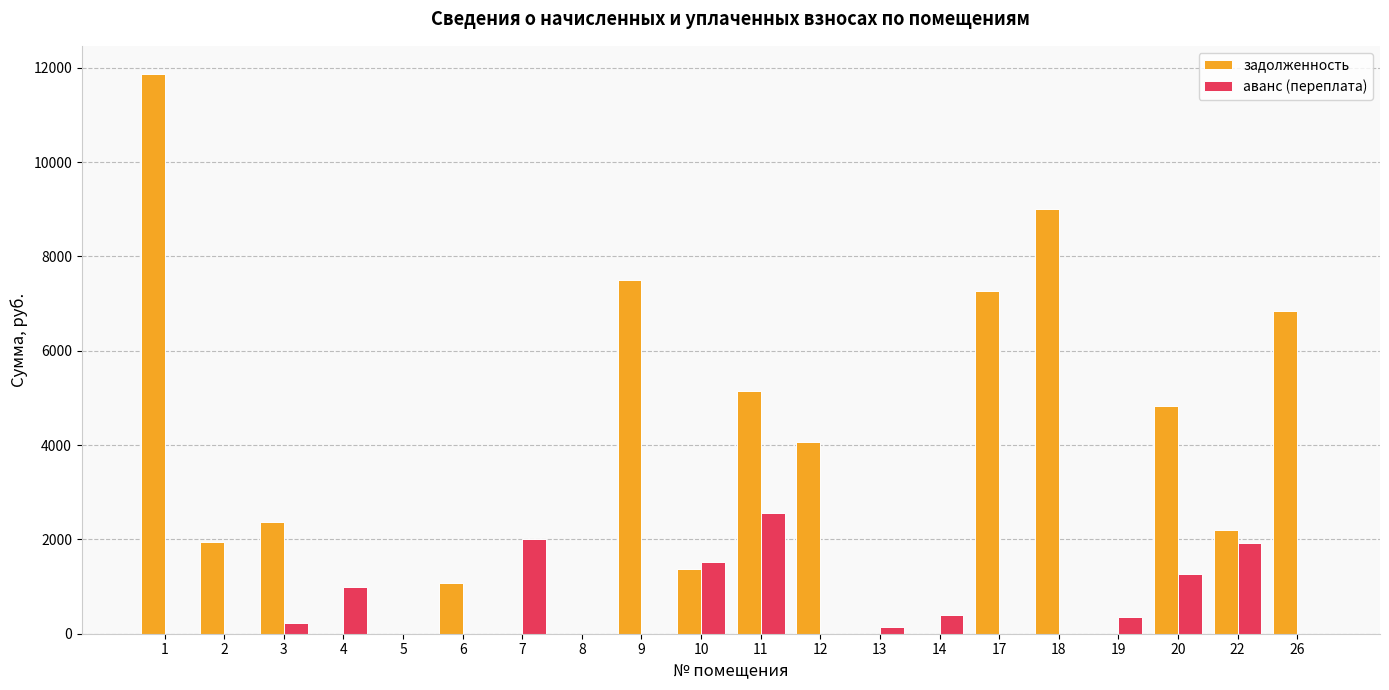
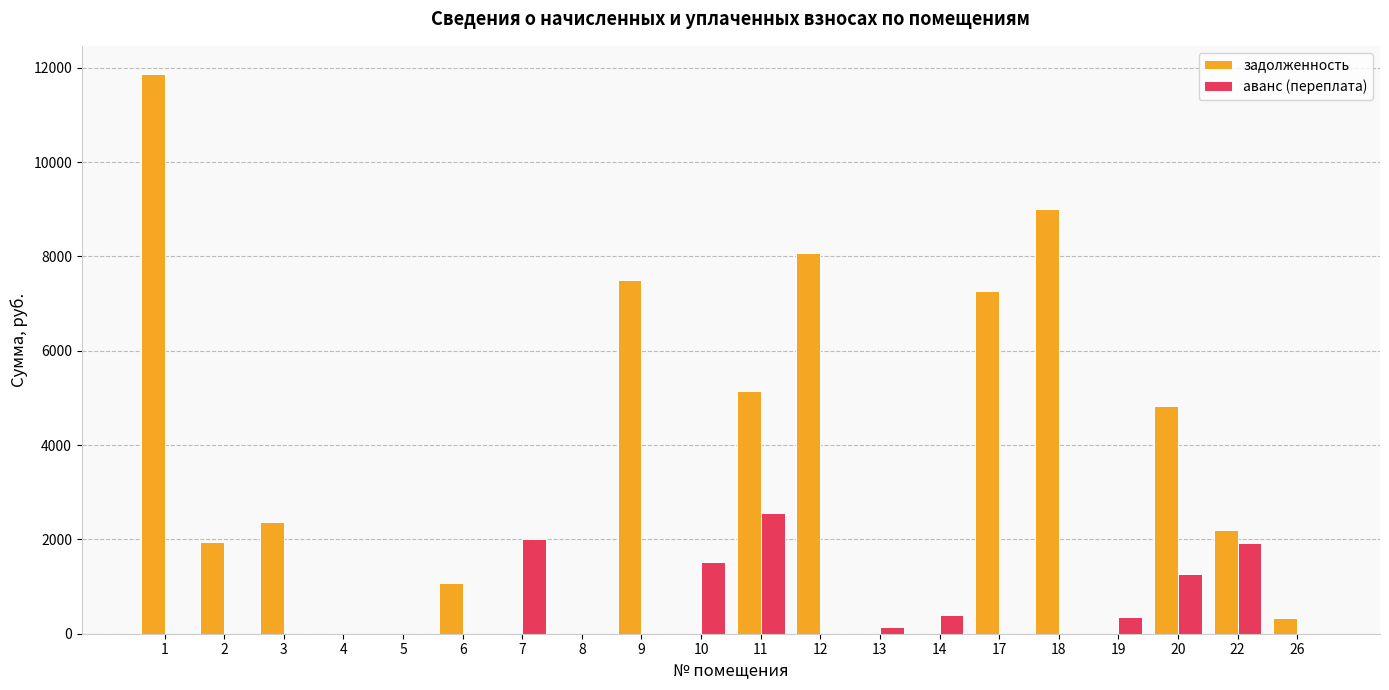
аванс (переплата), 3: 200 -> 0
аванс (переплата), 4: 1000 -> 0
задолженность, 10: 1400 -> 0
задолженность, 12: 4100 -> 8100
задолженность, 26: 6900 -> 300
